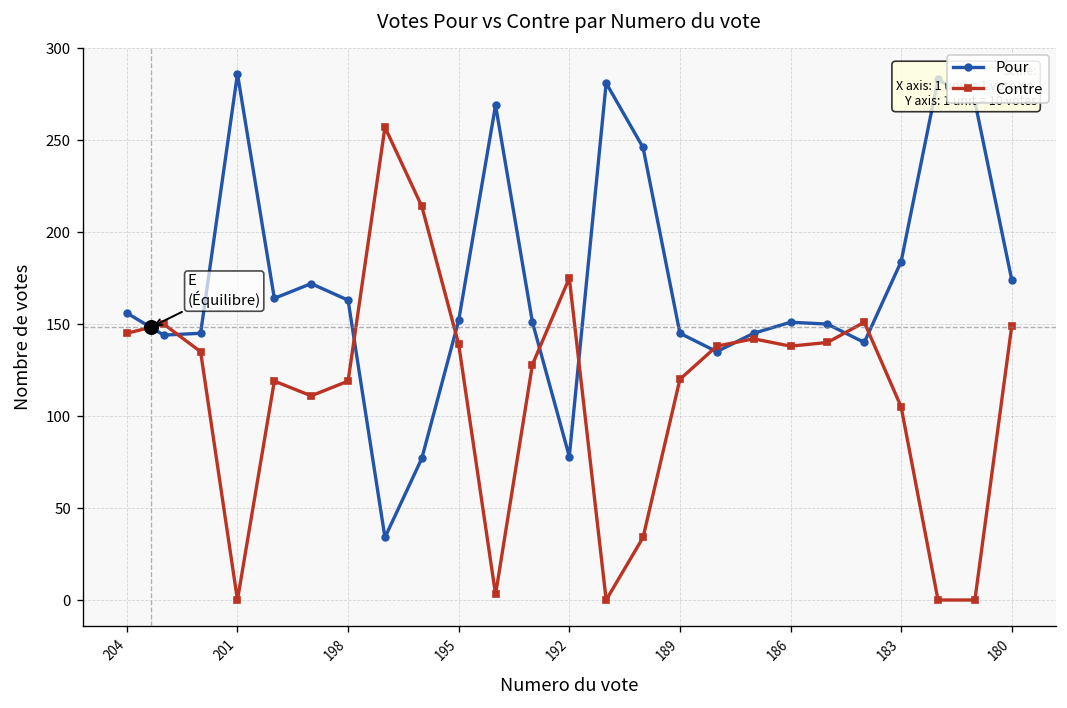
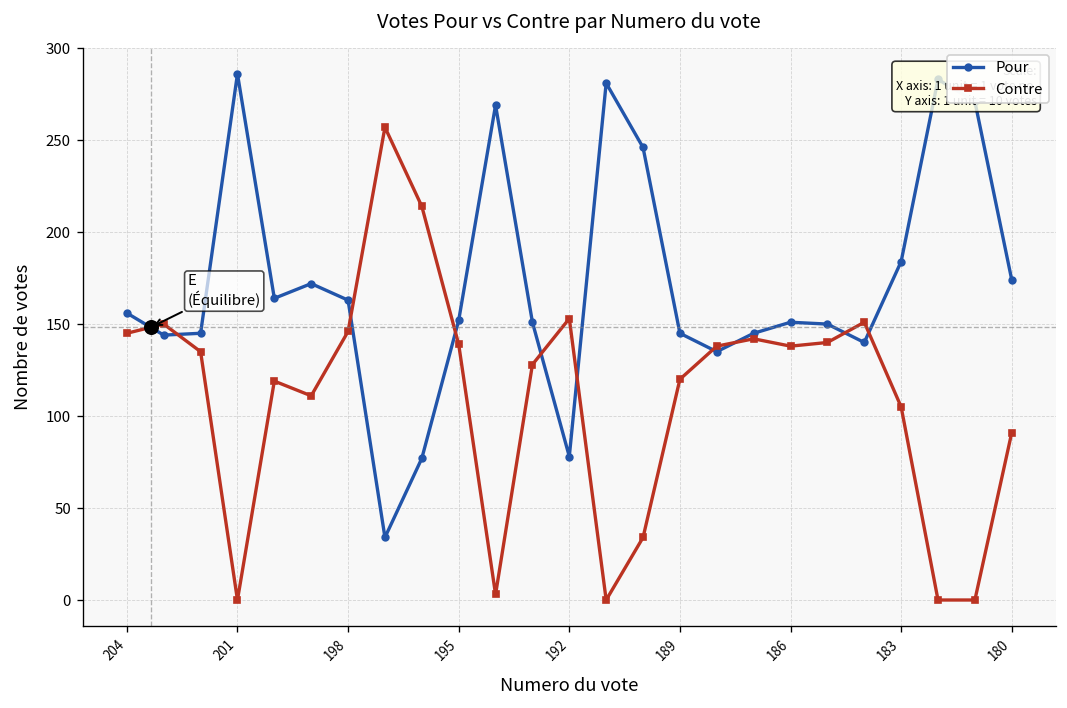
Contre, 198: 119 -> 146
Contre, 192: 175 -> 153
Contre, 180: 149 -> 91
